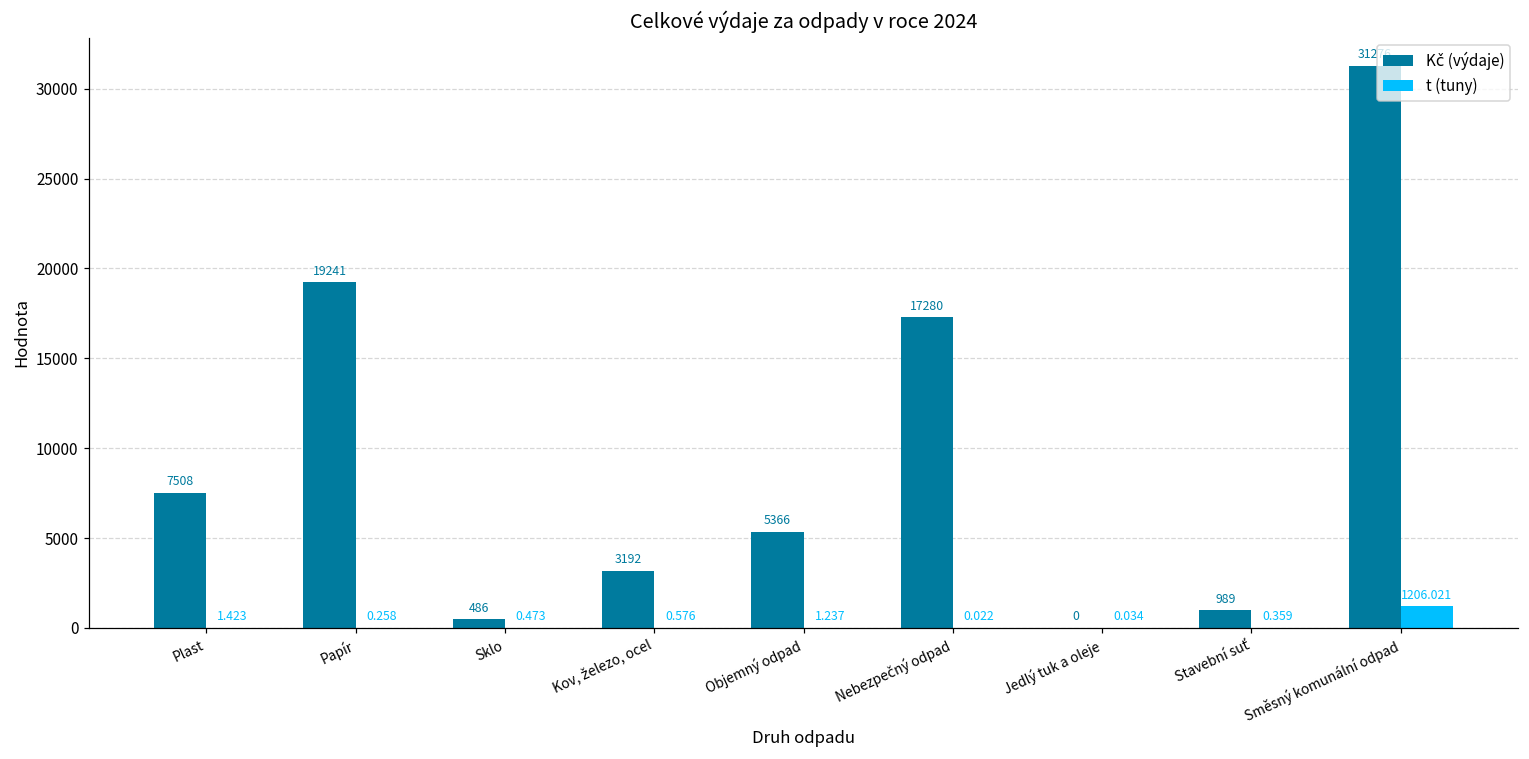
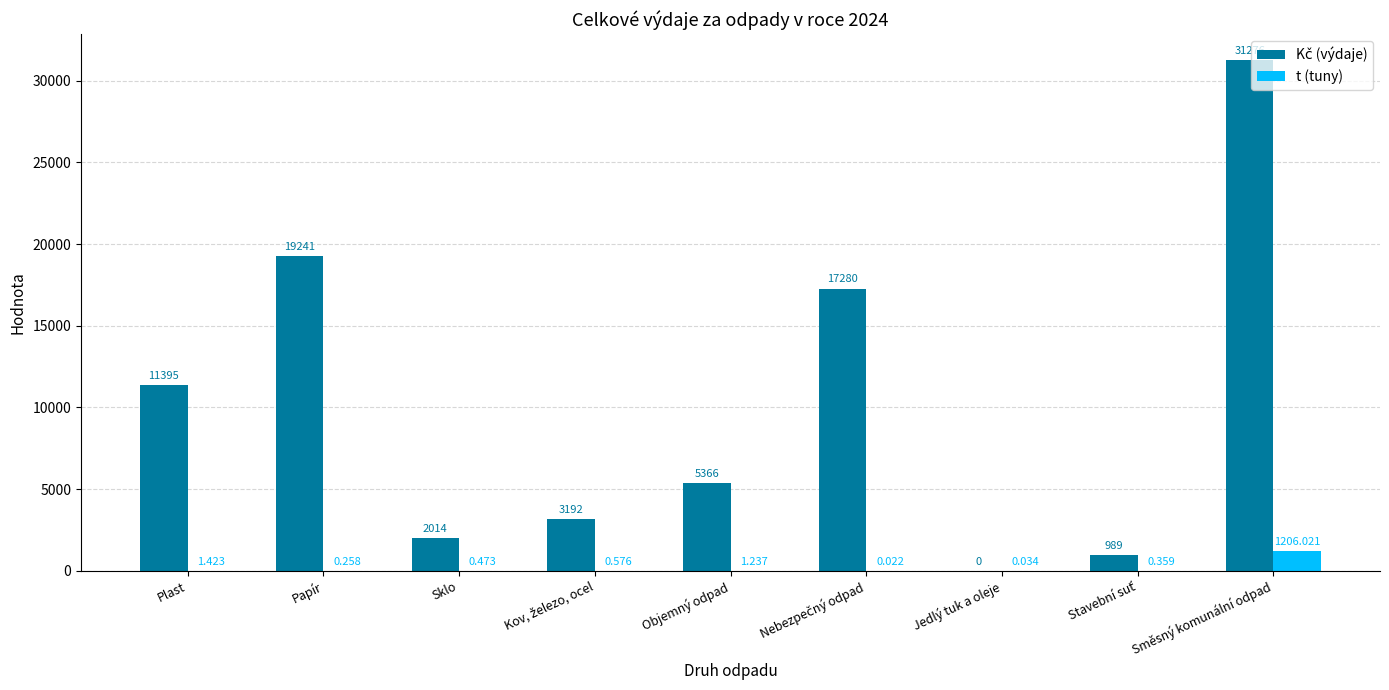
Kč (výdaje), Plast: 7508 -> 11395
Kč (výdaje), Sklo: 486 -> 2014
